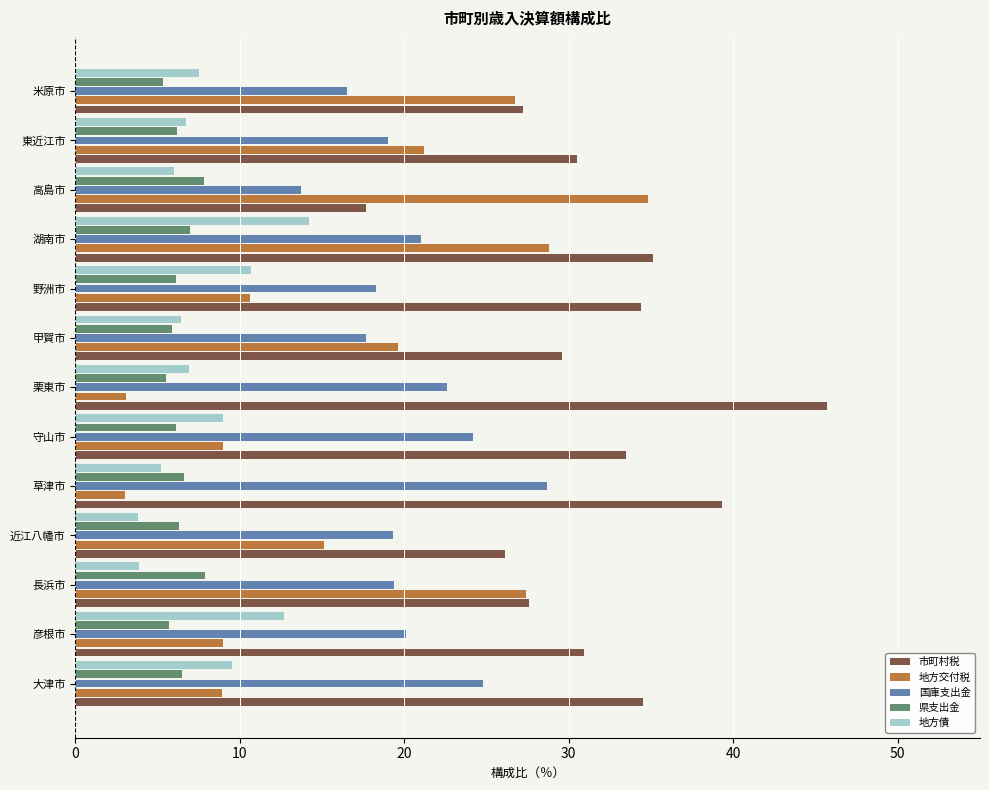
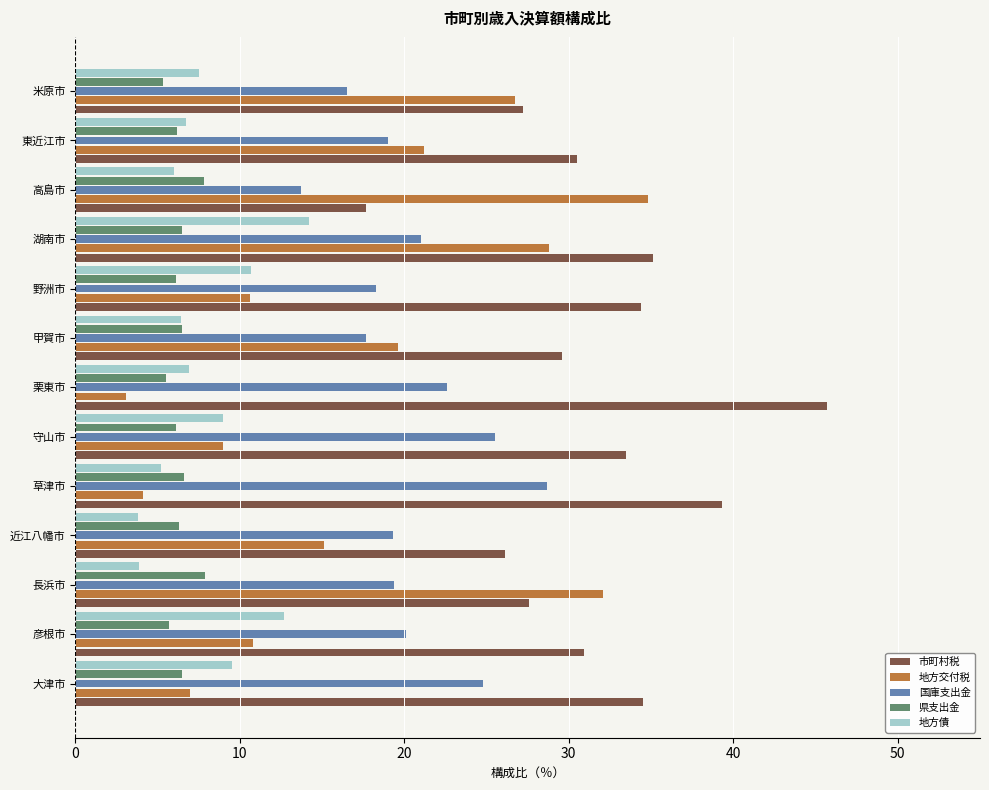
県支出金, 湖南市: 7.0 -> 6.5
県支出金, 甲賀市: 5.9 -> 6.5
国庫支出金, 守山市: 24.2 -> 25.5
地方交付税, 草津市: 3.0 -> 4.1
地方交付税, 長浜市: 27.4 -> 32.1
地方交付税, 彦根市: 9.0 -> 10.8
地方交付税, 大津市: 8.9 -> 7.0
